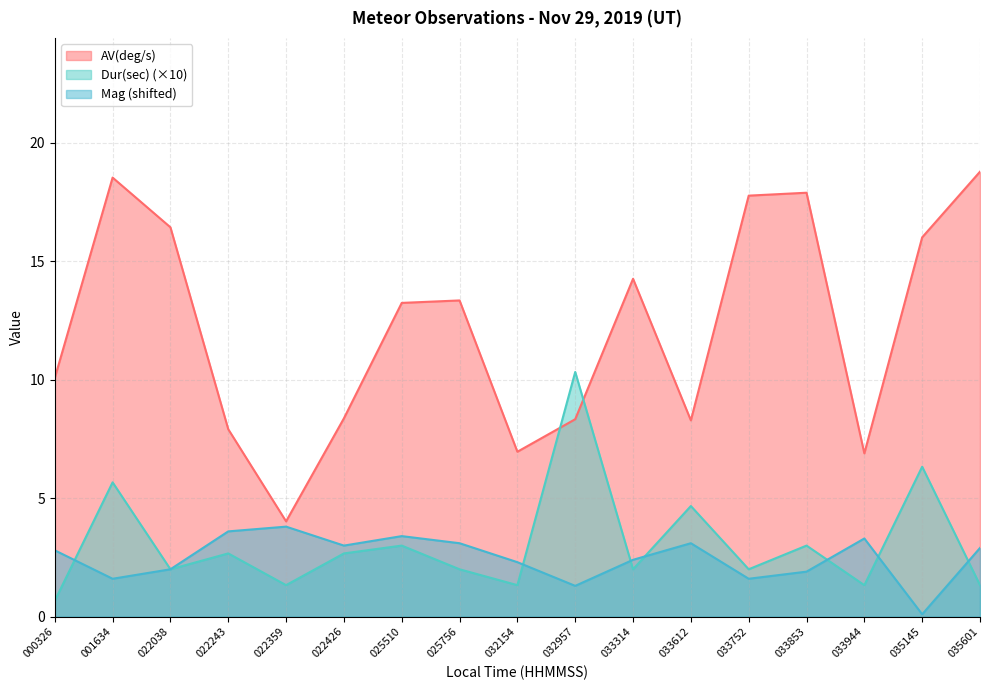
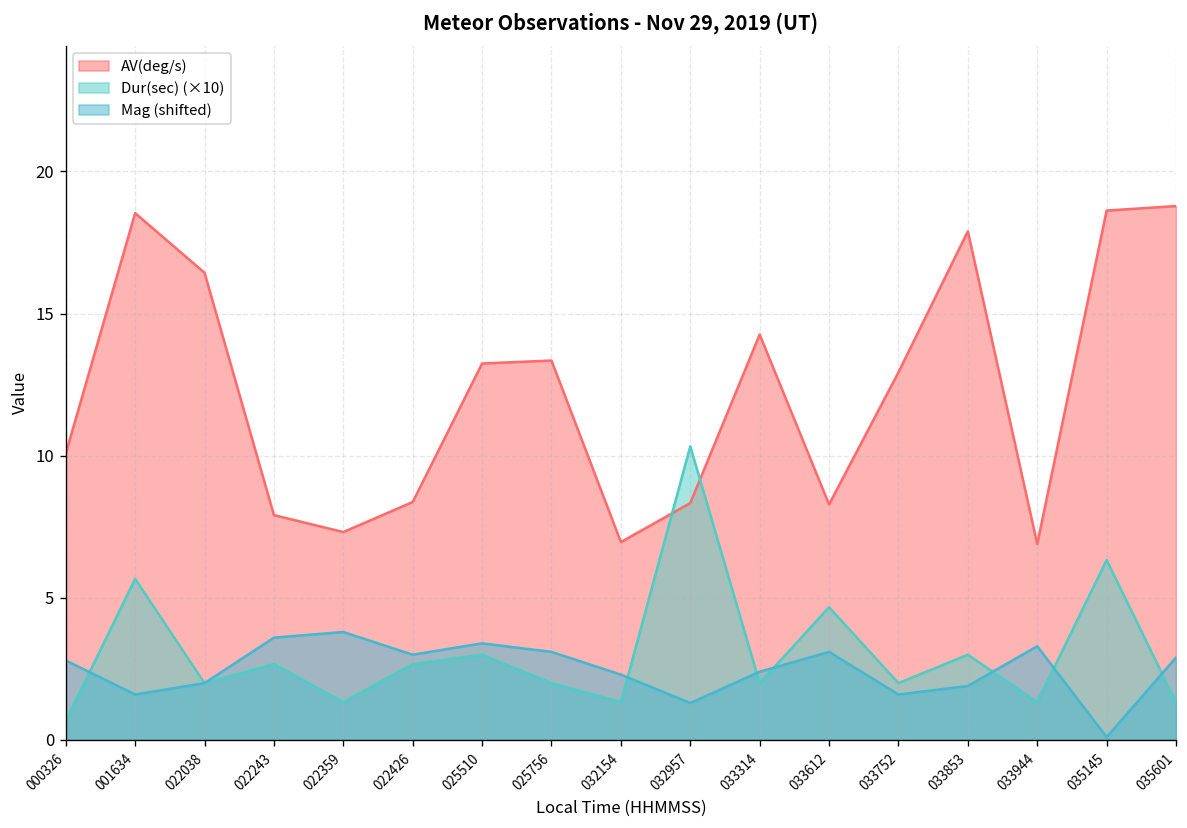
AV(deg/s), 022359: 4.0 -> 7.3
AV(deg/s), 033752: 17.8 -> 12.9
AV(deg/s), 035145: 16.0 -> 18.6
